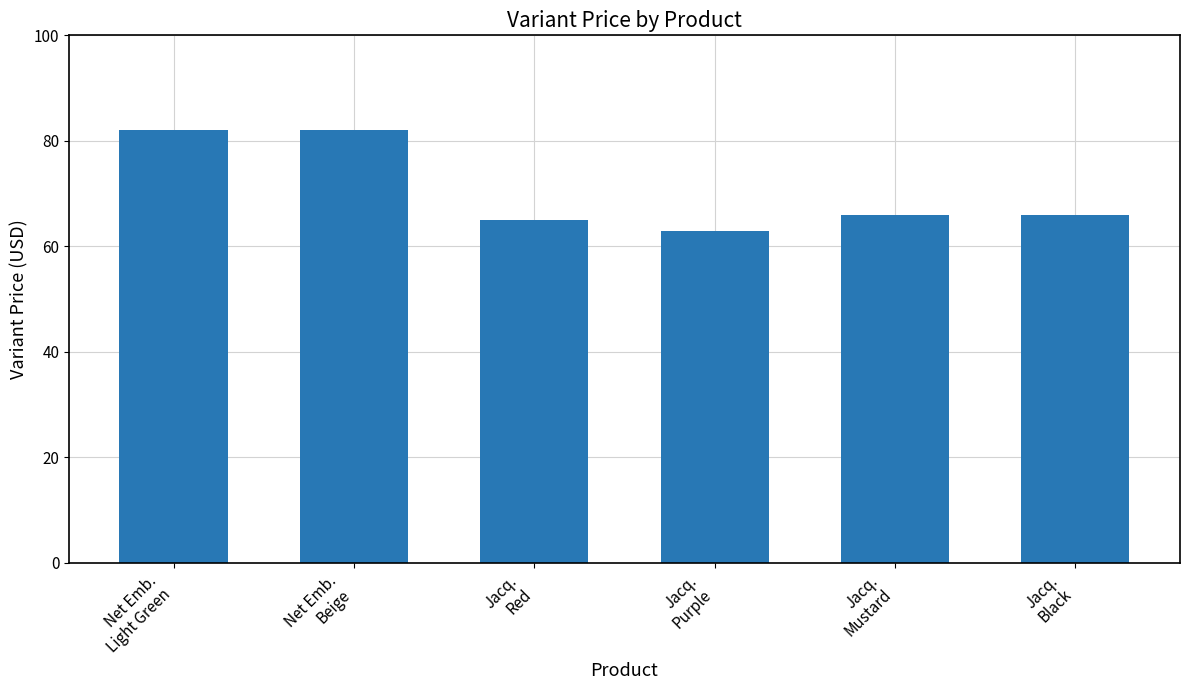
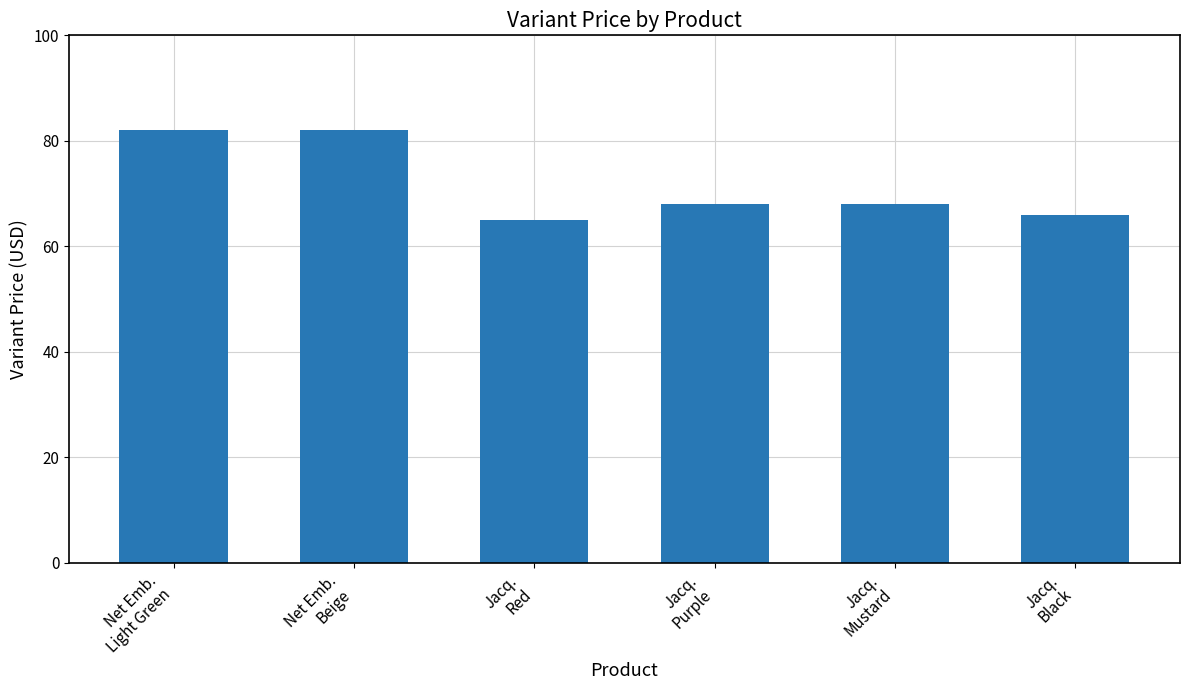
Jacq. Purple: 63 -> 68
Jacq. Mustard: 66 -> 68
